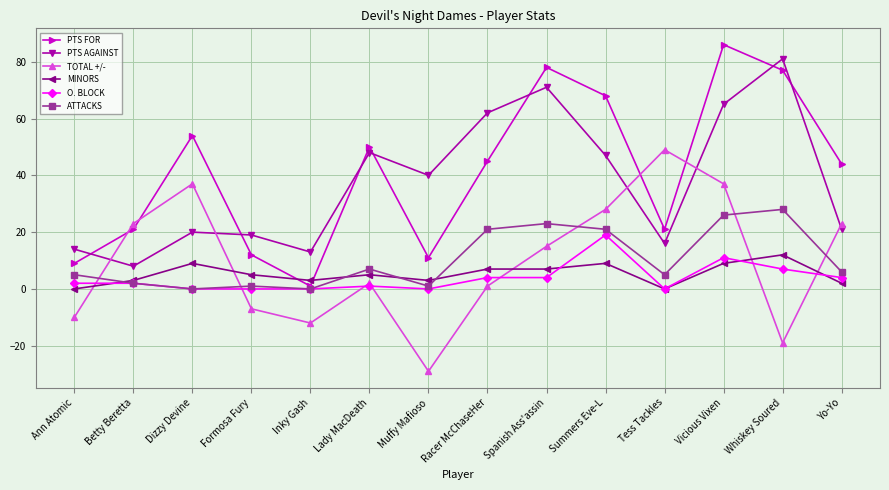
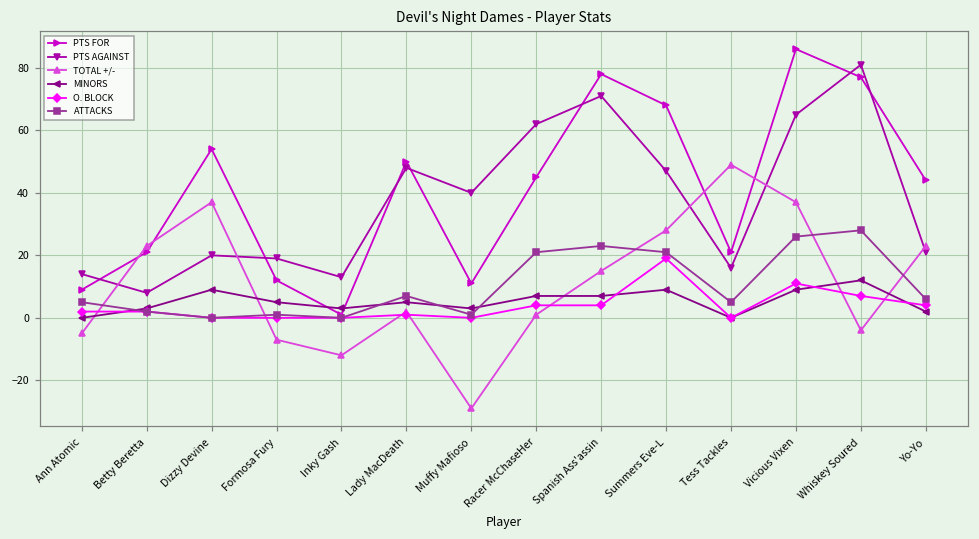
TOTAL +/-, Ann Atomic: -10 -> -5
TOTAL +/-, Whiskey Soured: -19 -> -4
